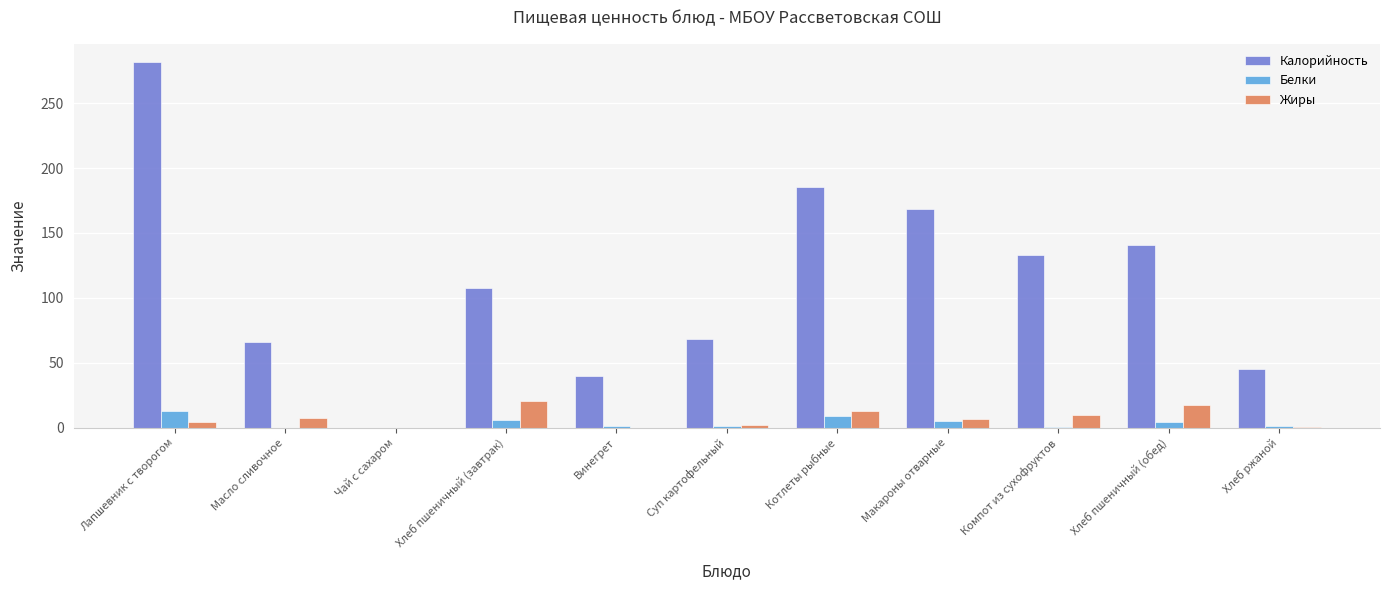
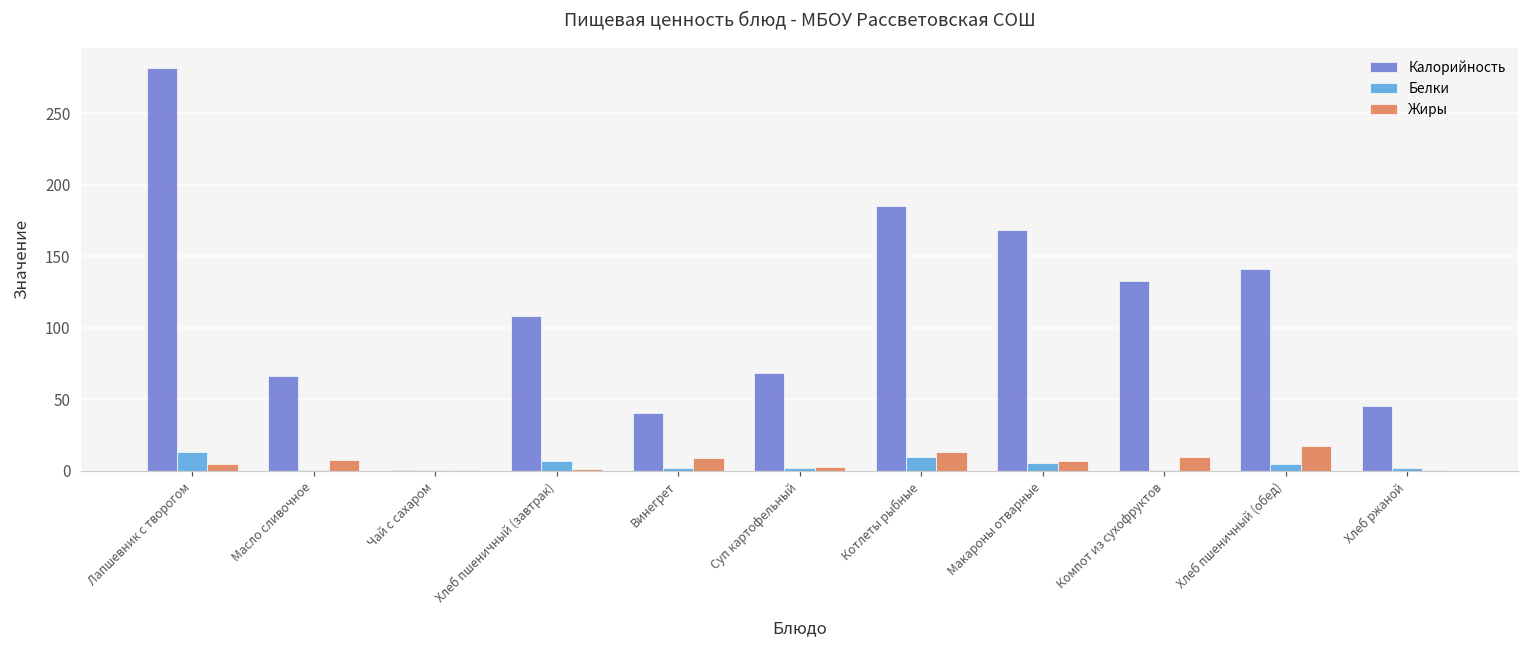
Жиры, Хлеб пшеничный (завтрак): 21 -> 1
Жиры, Винегрет: 0 -> 9
